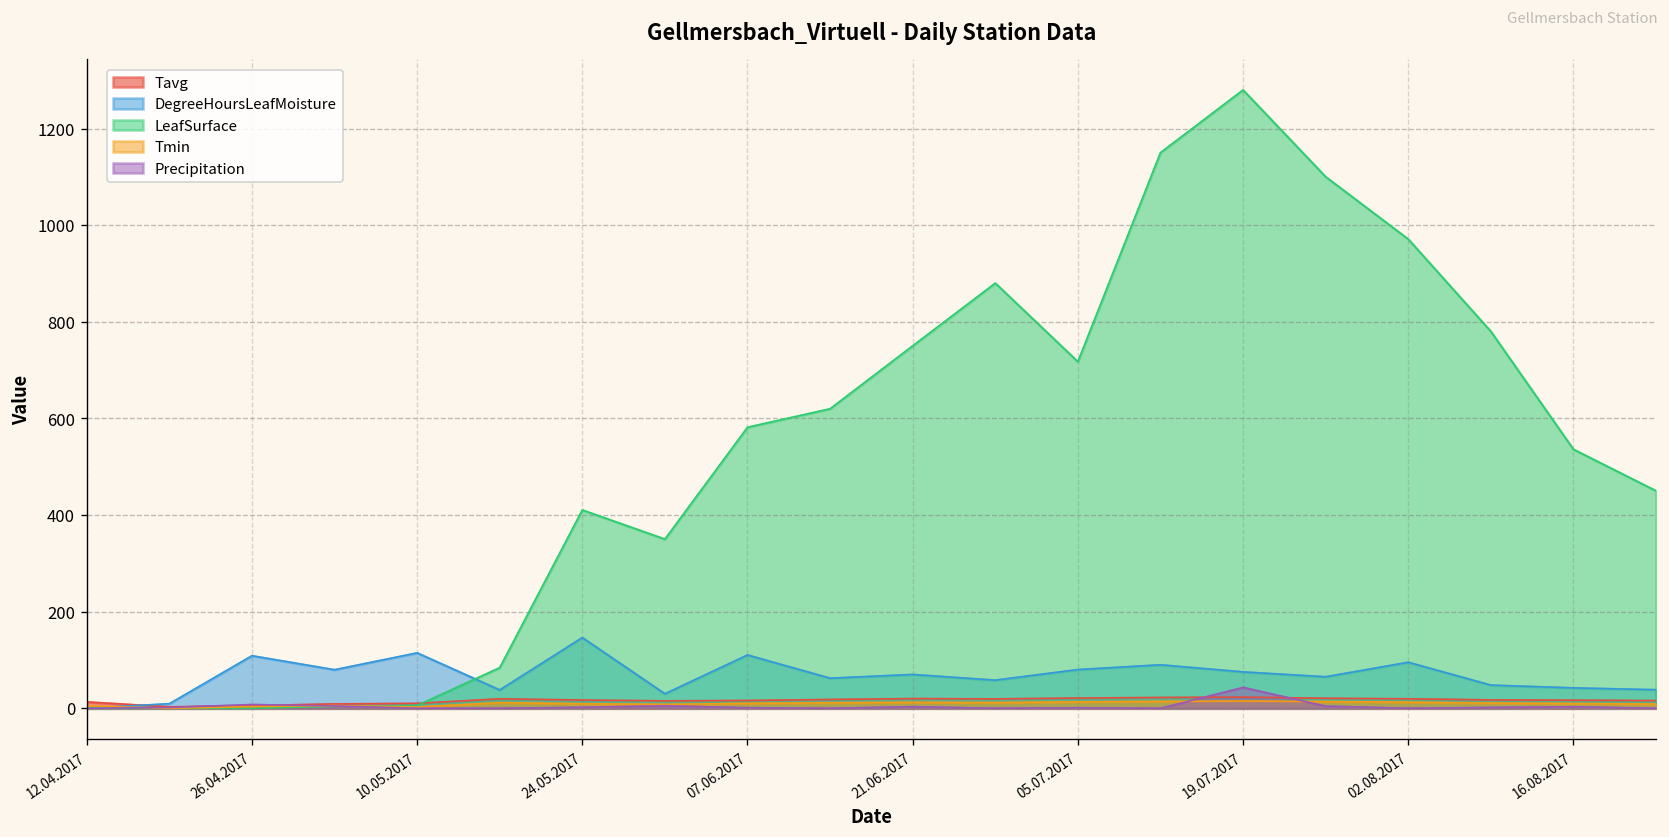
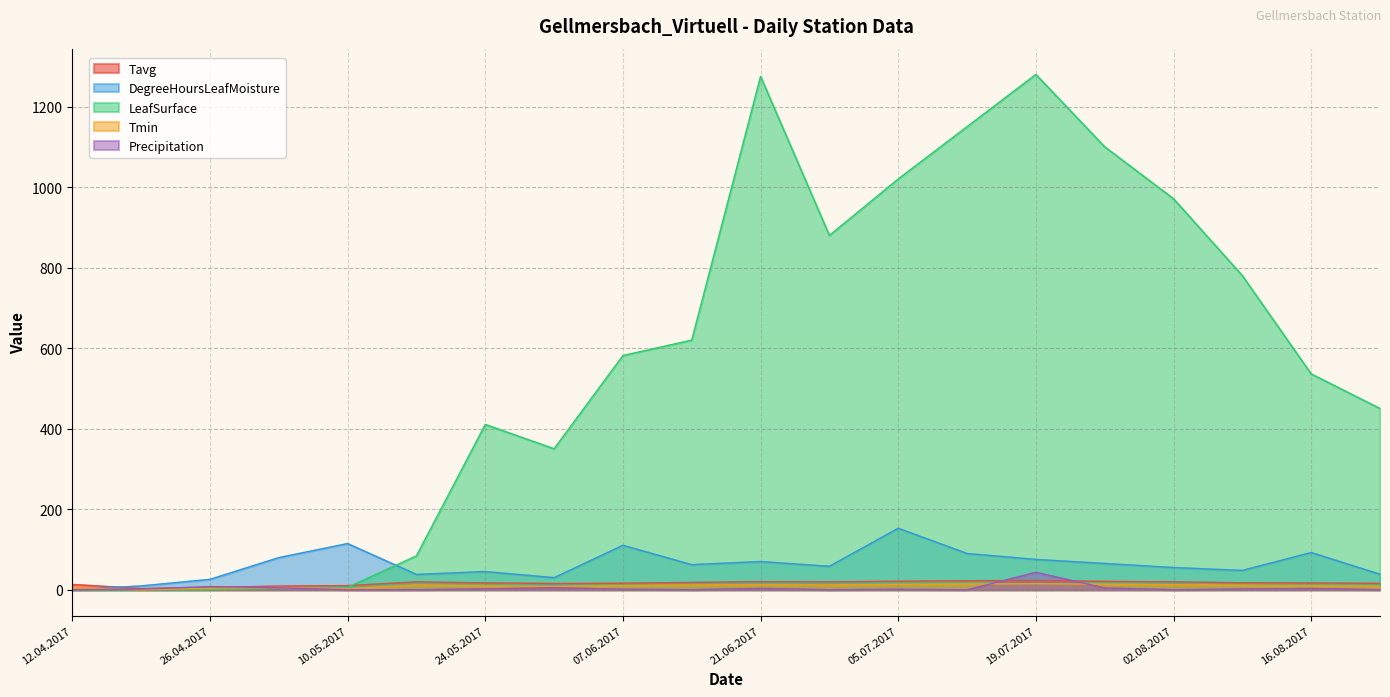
DegreeHoursLeafMoisture, 26.04.2017: 110 -> 30
DegreeHoursLeafMoisture, 24.05.2017: 150 -> 50
LeafSurface, 21.06.2017: 750 -> 1280
DegreeHoursLeafMoisture, 05.07.2017: 80 -> 150
LeafSurface, 05.07.2017: 720 -> 1020
DegreeHoursLeafMoisture, 02.08.2017: 100 -> 60
DegreeHoursLeafMoisture, 16.08.2017: 40 -> 90
